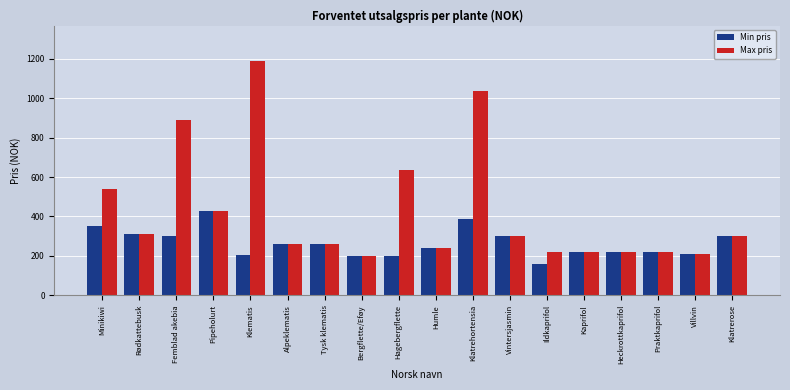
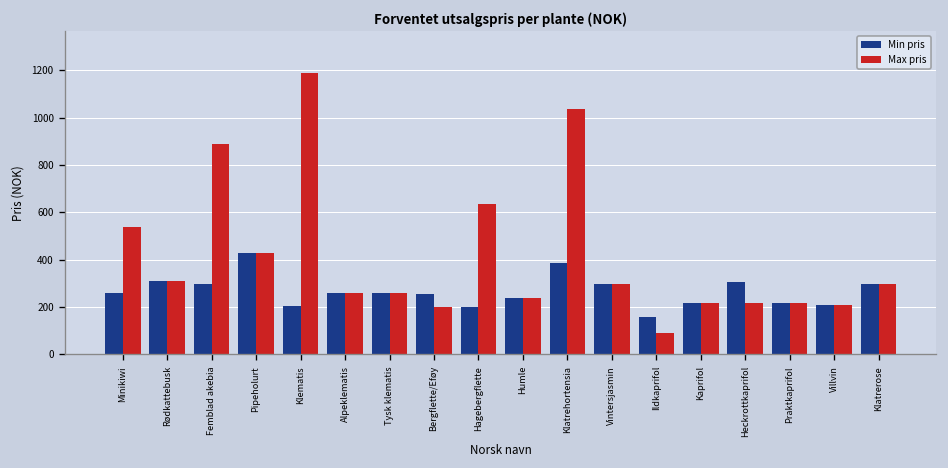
Min pris, Minikiwi: 350 -> 260
Min pris, Bergflette/Eføy: 200 -> 250
Max pris, Ildkaprifol: 220 -> 90
Min pris, Heckrottkaprifol: 220 -> 310
